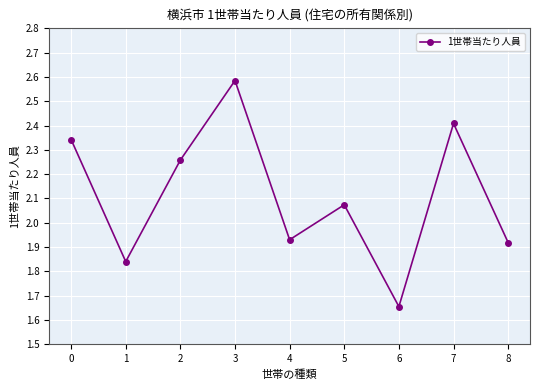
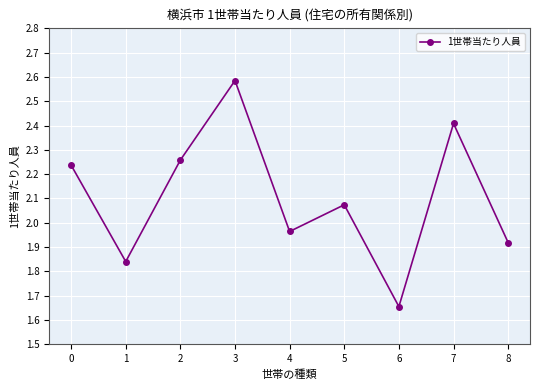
0: 2.34 -> 2.24
4: 1.93 -> 1.96
